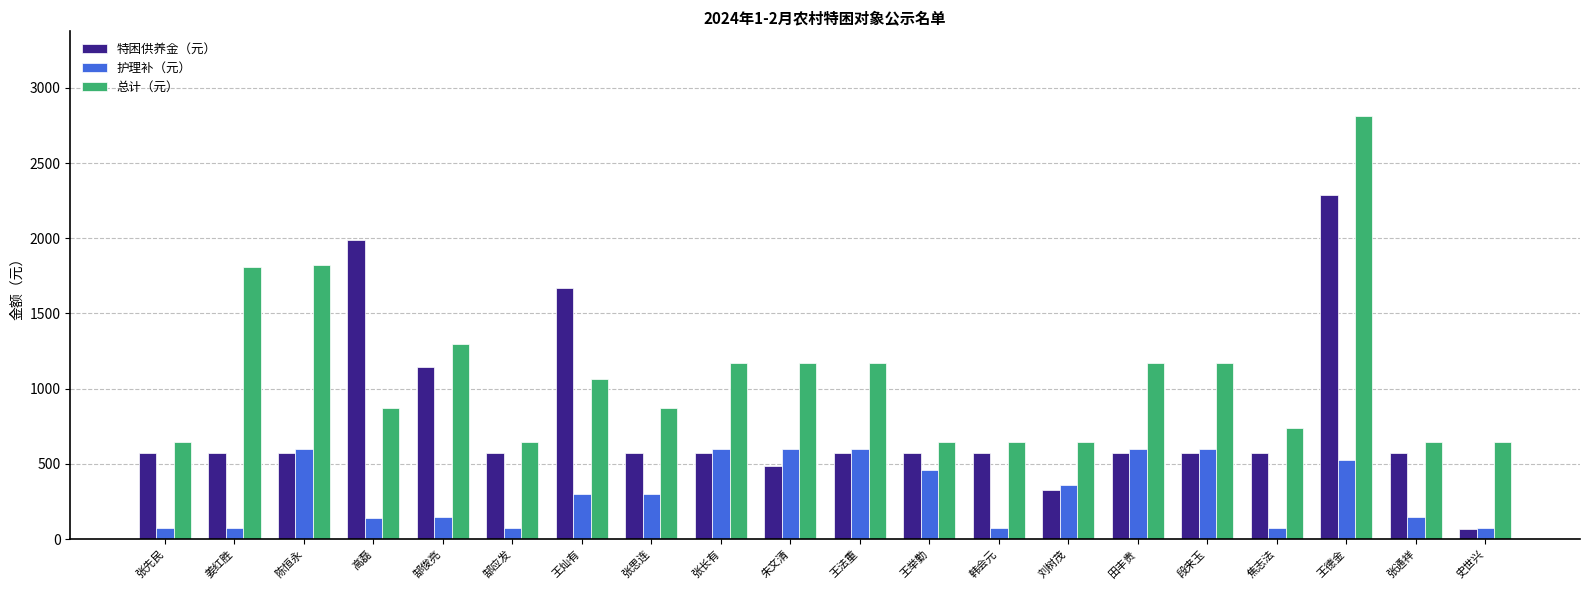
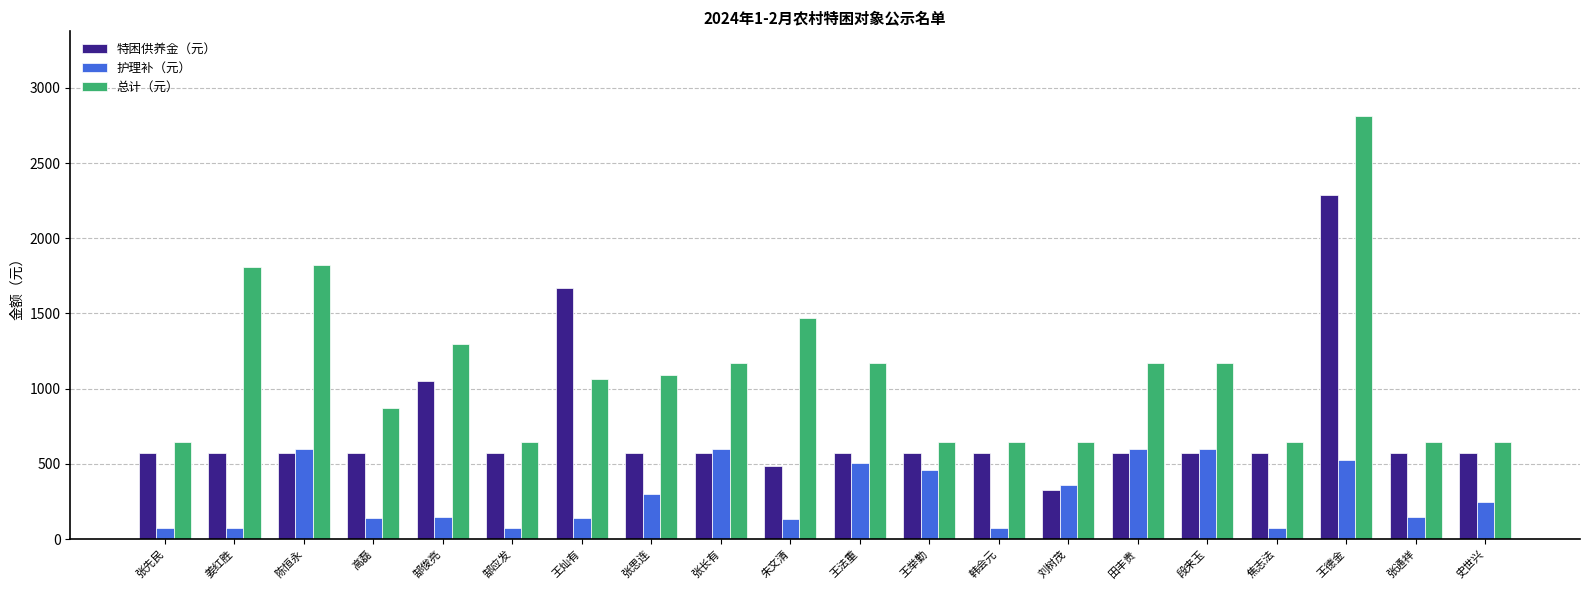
特困供养金（元）, 高磊: 1990 -> 570
特困供养金（元）, 郜俊亮: 1140 -> 1050
护理补（元）, 王灿有: 300 -> 140
总计（元）, 张思连: 870 -> 1090
护理补（元）, 朱文清: 600 -> 140
总计（元）, 朱文清: 1170 -> 1470
护理补（元）, 王法重: 600 -> 510
总计（元）, 焦志法: 740 -> 650
特困供养金（元）, 史世兴: 70 -> 570
护理补（元）, 史世兴: 80 -> 250
